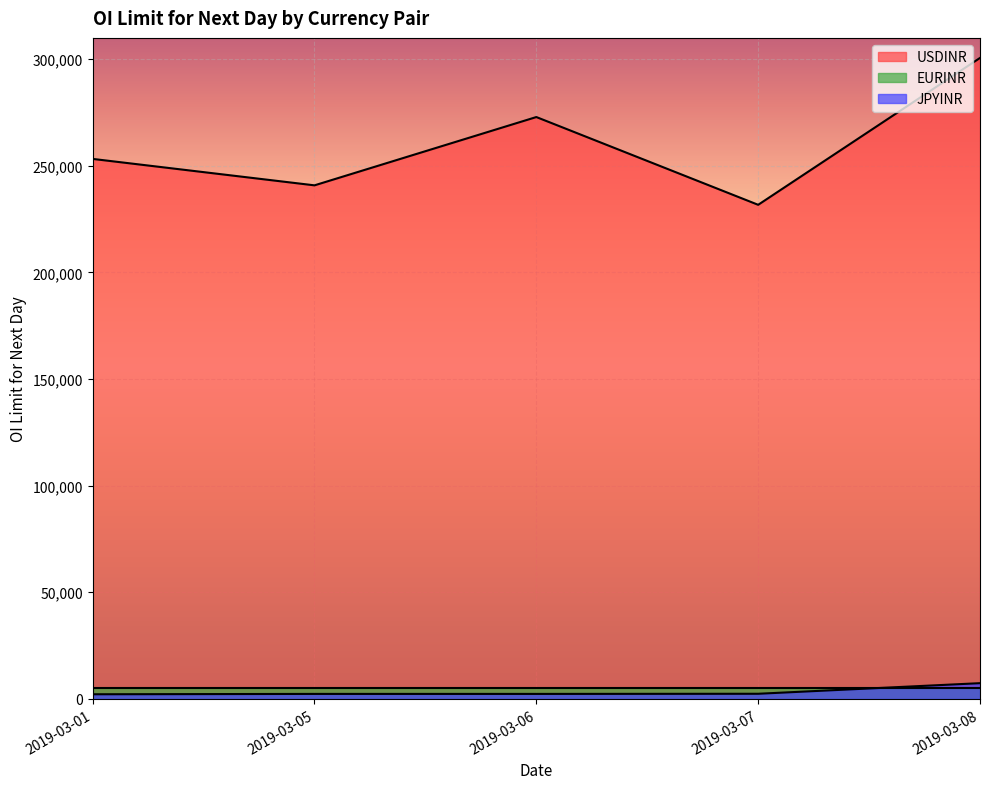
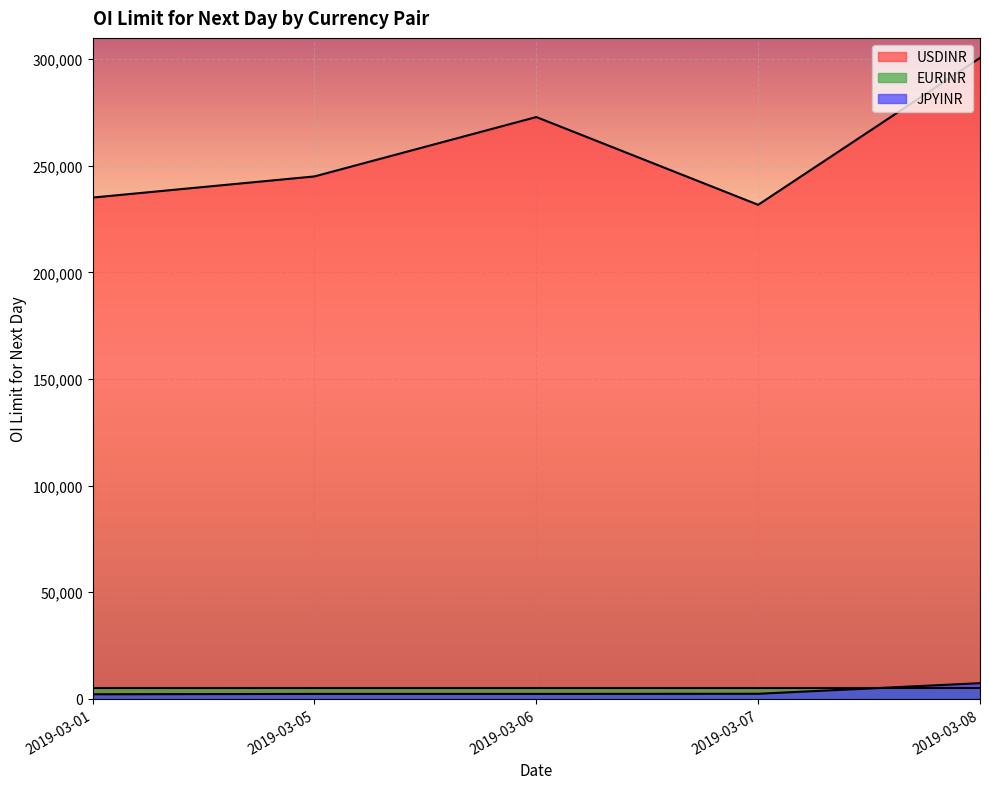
USDINR, 2019-03-01: 253,000 -> 235,000
USDINR, 2019-03-05: 241,000 -> 245,000
